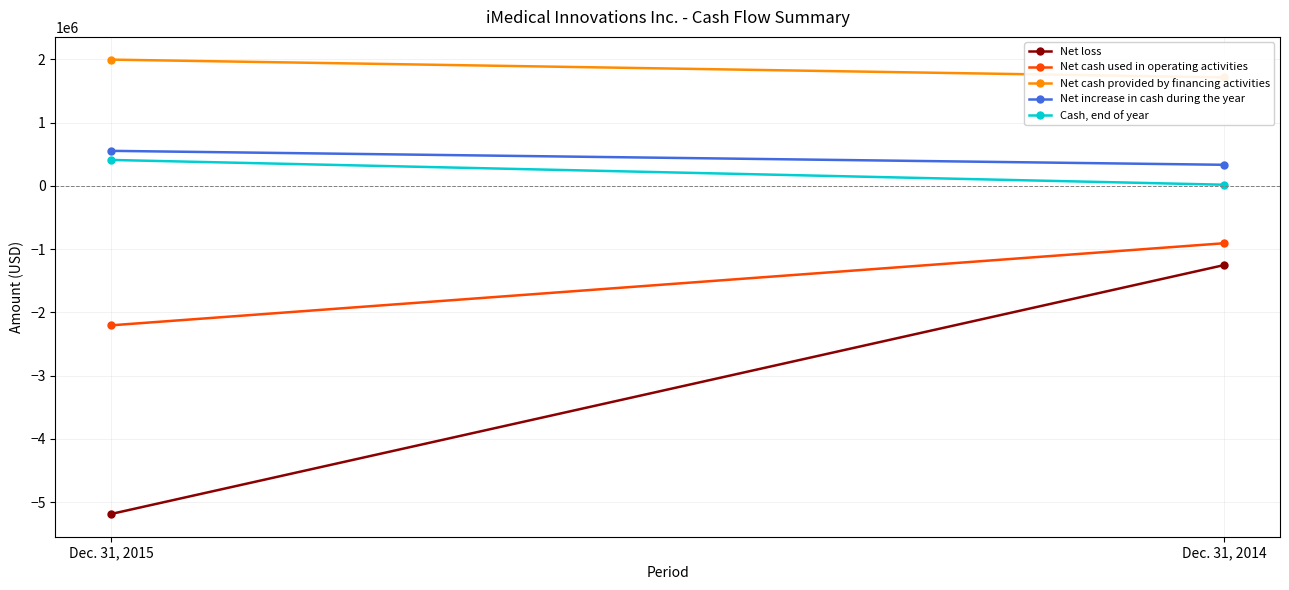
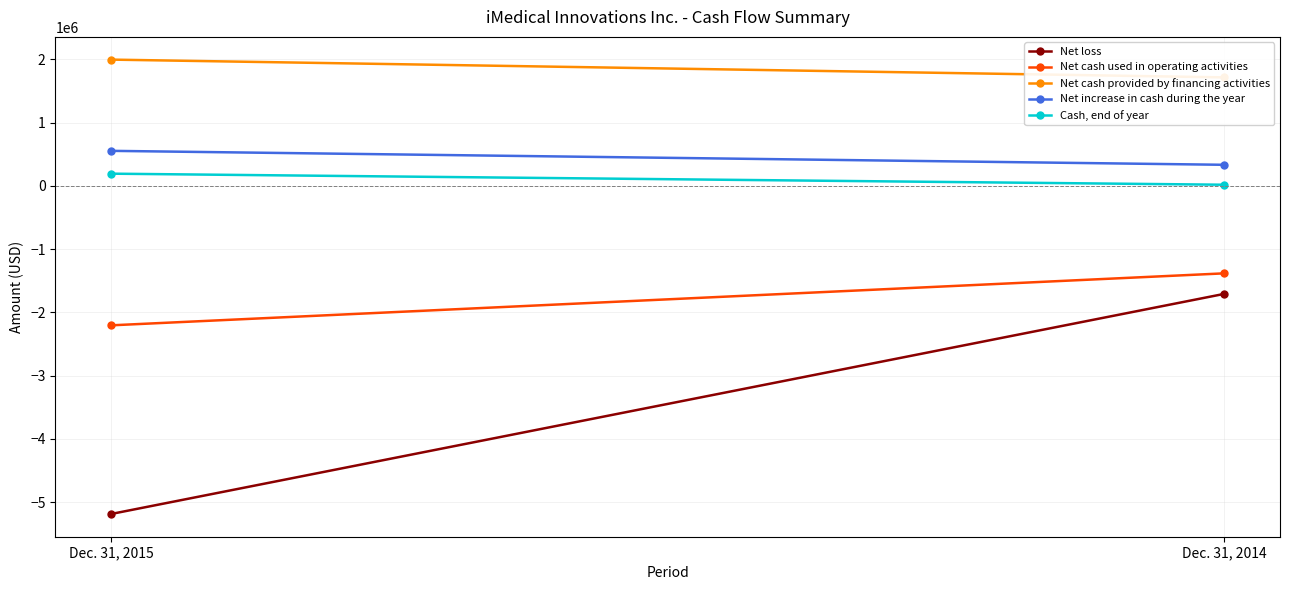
Cash, end of year, Dec. 31, 2015: 400000 -> 200000
Net loss, Dec. 31, 2014: -1300000 -> -1700000
Net cash used in operating activities, Dec. 31, 2014: -900000 -> -1400000
